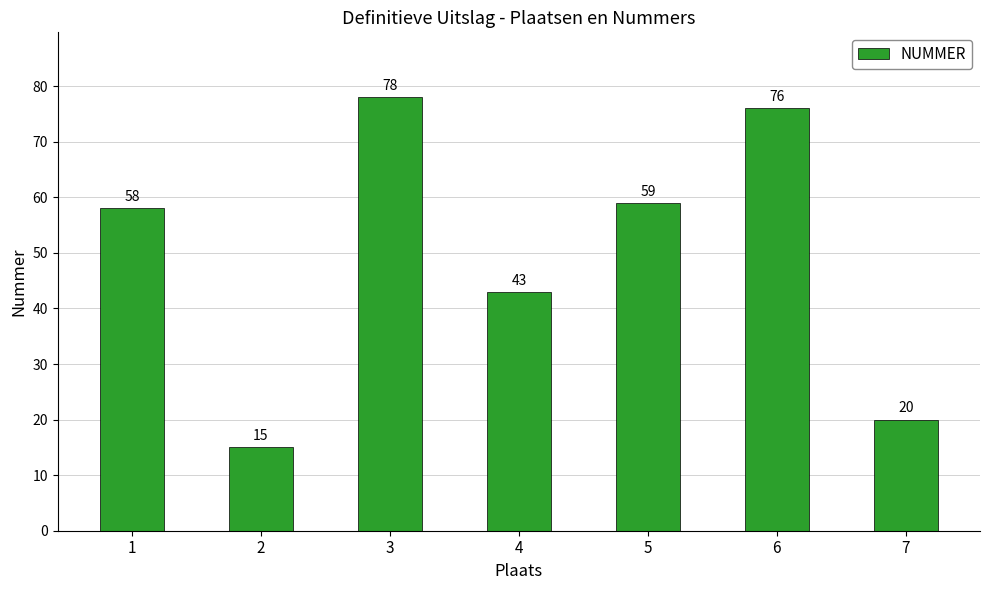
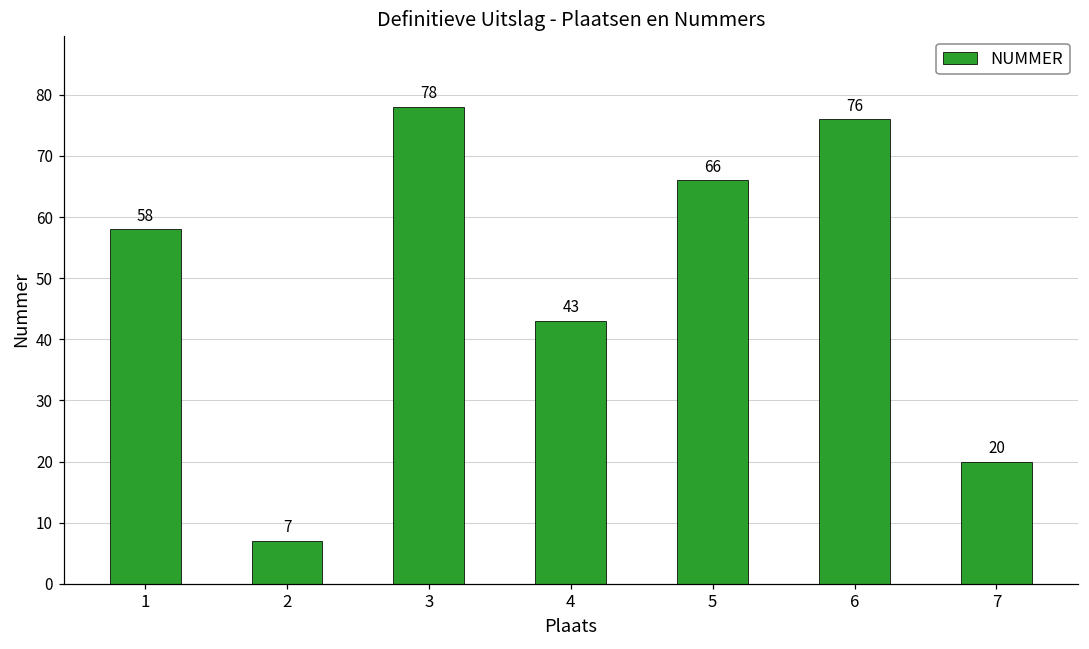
2: 15 -> 7
5: 59 -> 66
